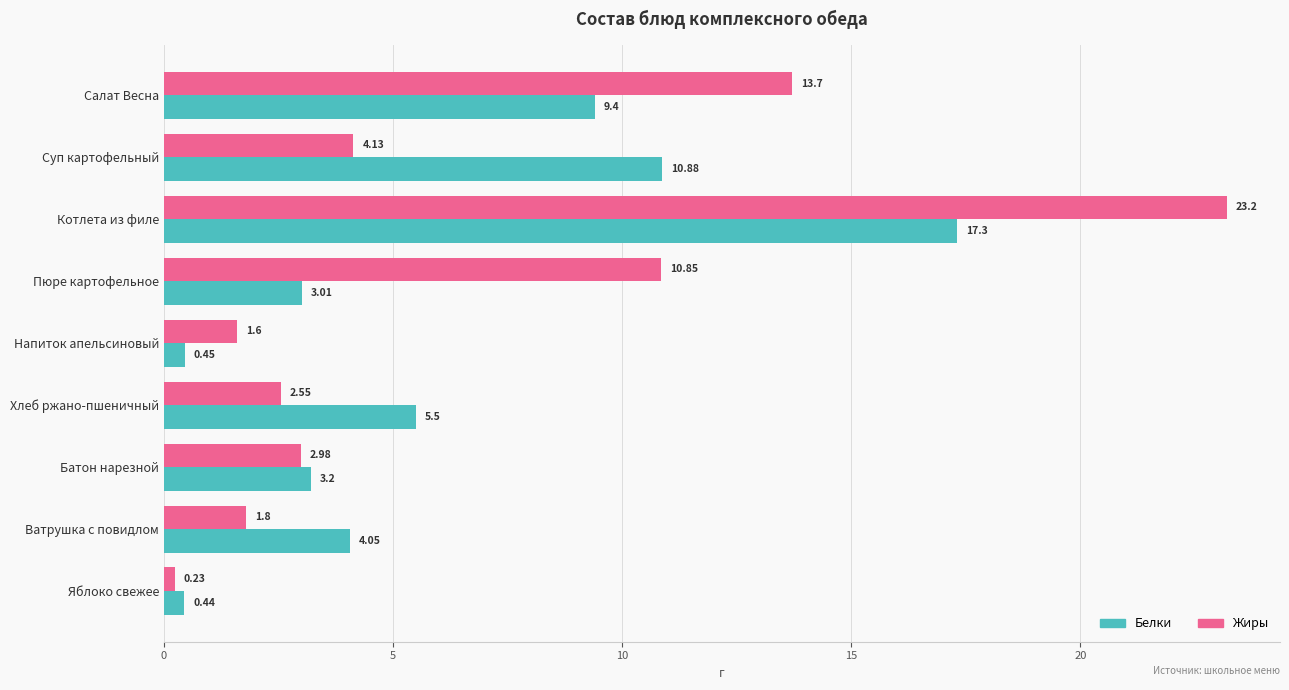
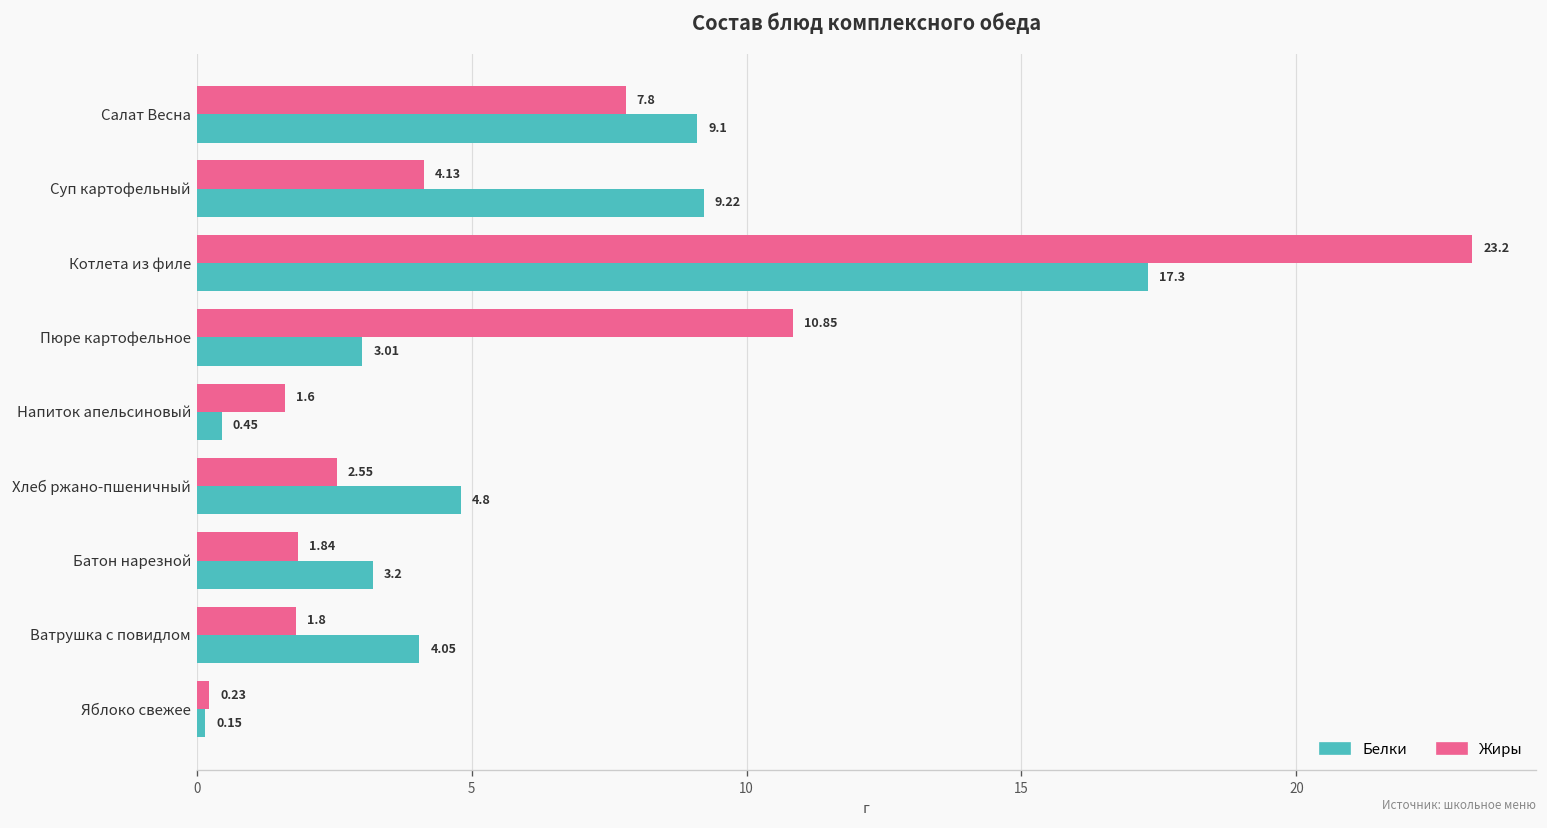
Жиры, Салат Весна: 13.7 -> 7.8
Белки, Салат Весна: 9.4 -> 9.1
Белки, Суп картофельный: 10.88 -> 9.22
Белки, Хлеб ржано-пшеничный: 5.5 -> 4.8
Жиры, Батон нарезной: 2.98 -> 1.84
Белки, Яблоко свежее: 0.44 -> 0.15
